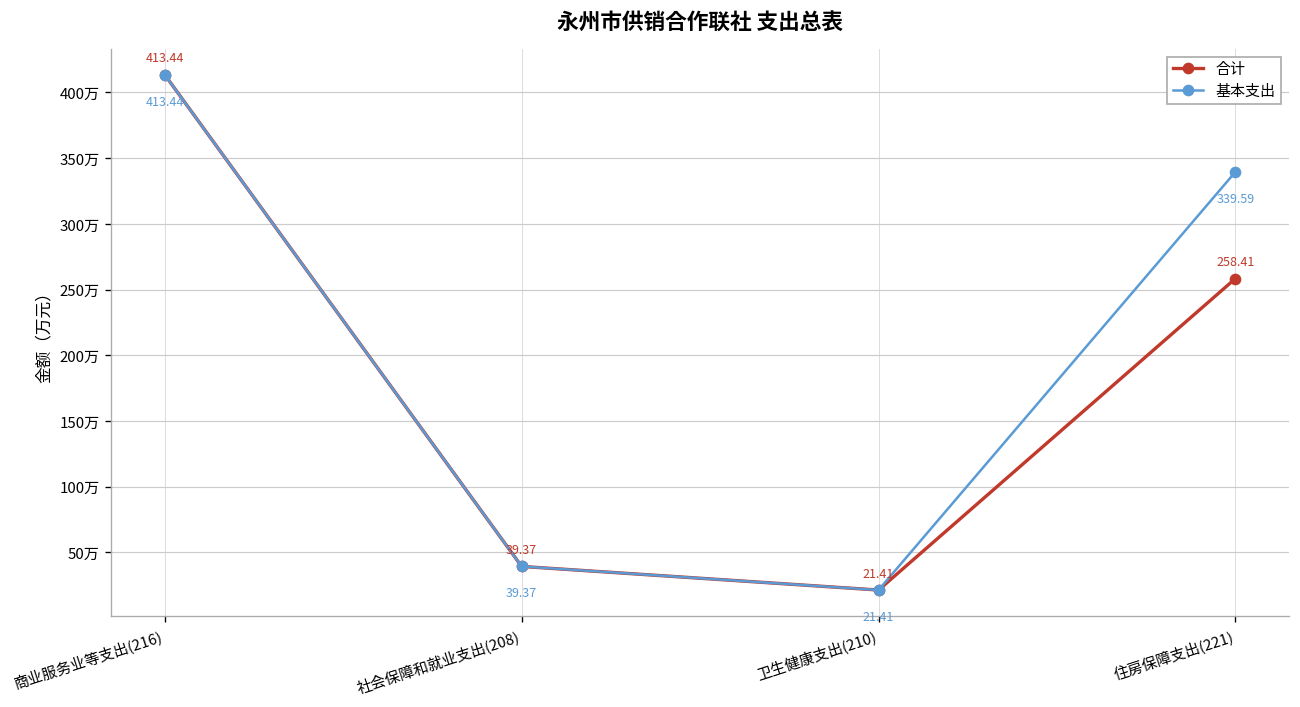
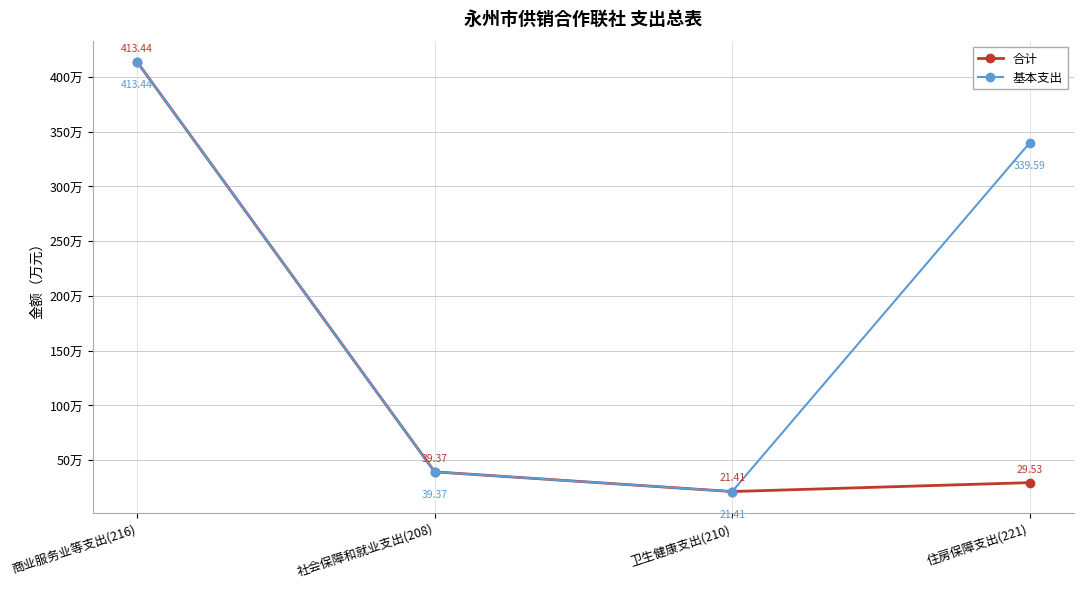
合计, 住房保障支出(221): 258.41 -> 29.53
